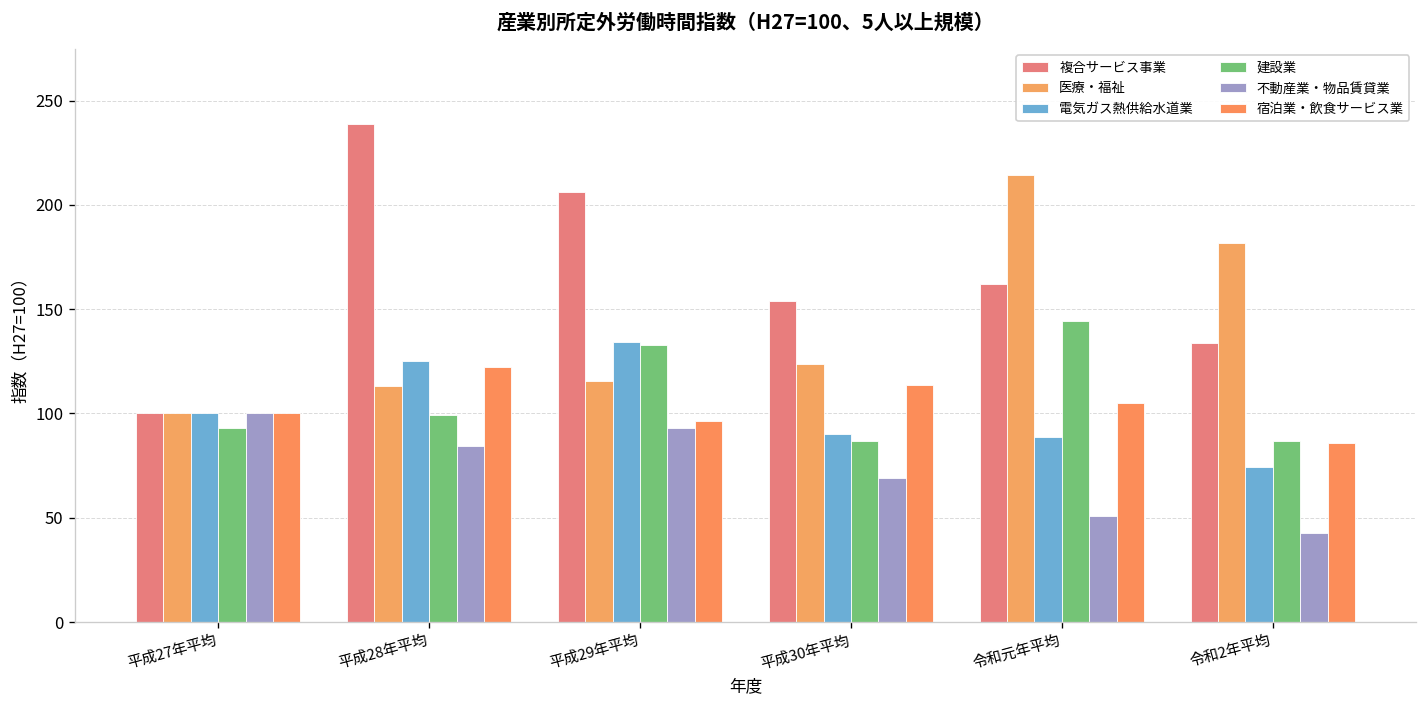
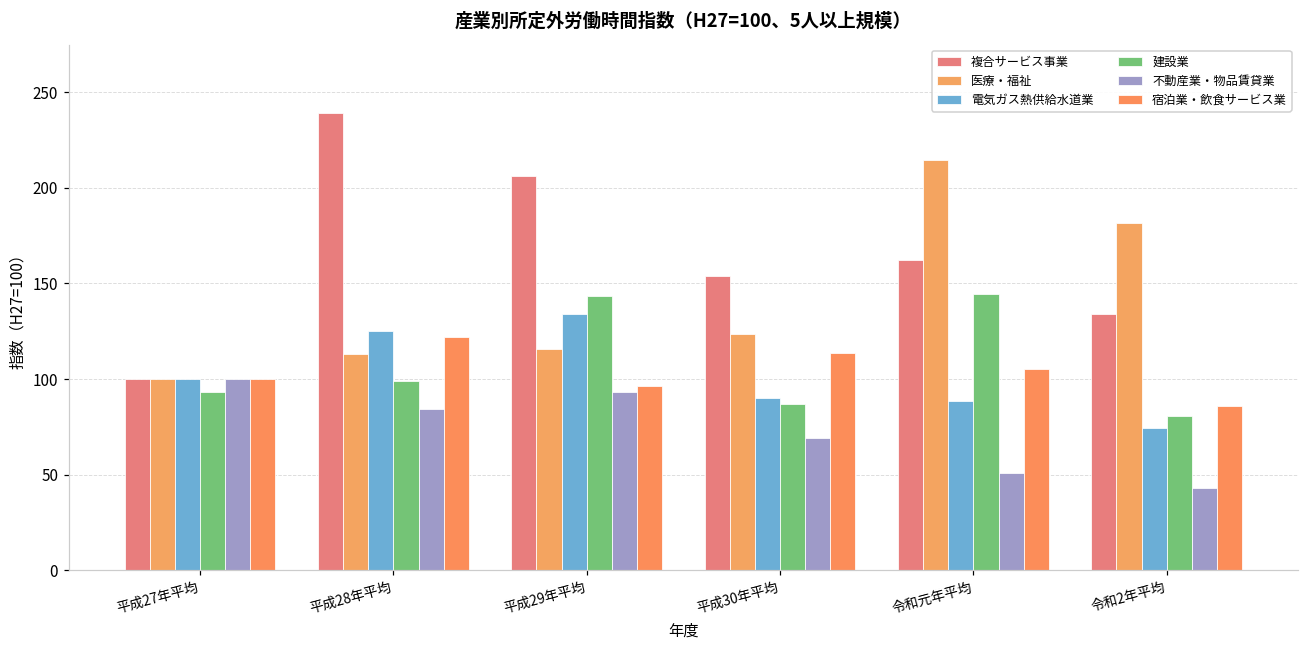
建設業, 平成29年平均: 133 -> 144
建設業, 令和2年平均: 87 -> 81
